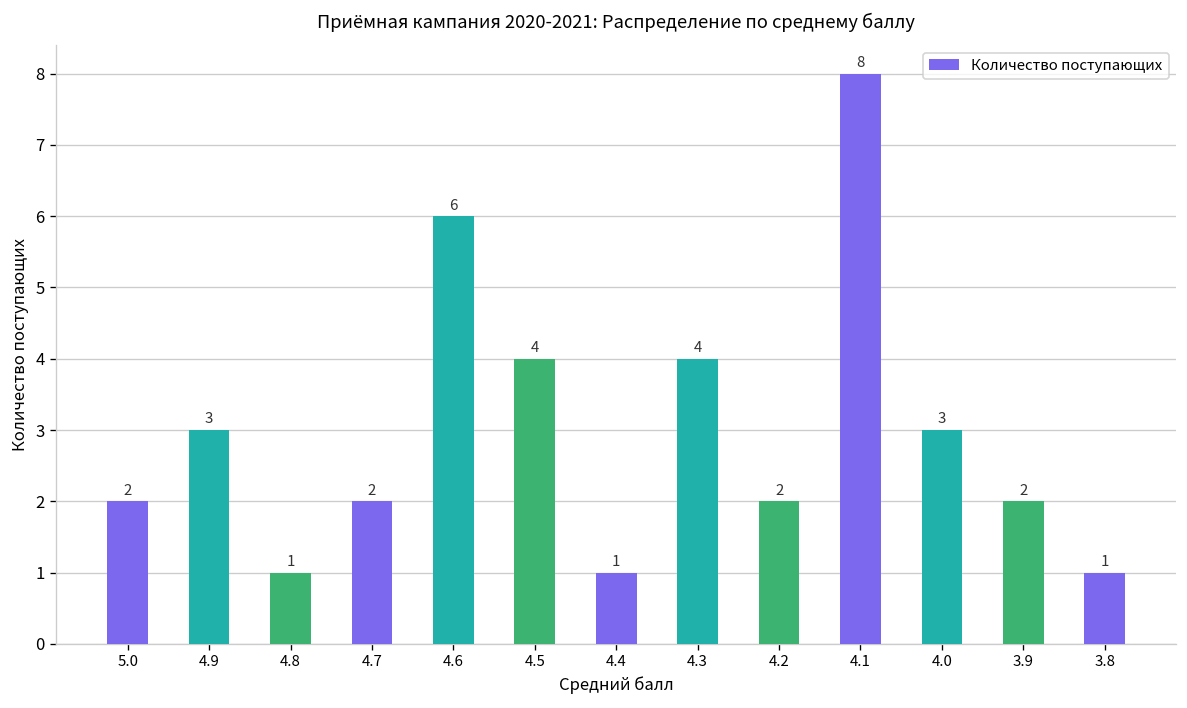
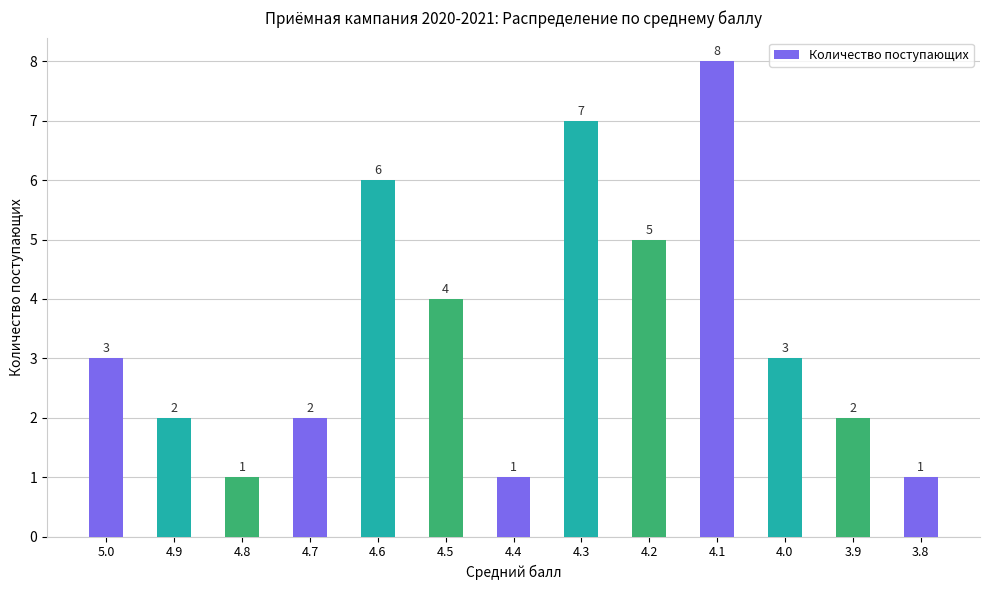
5.0: 2 -> 3
4.9: 3 -> 2
4.3: 4 -> 7
4.2: 2 -> 5
